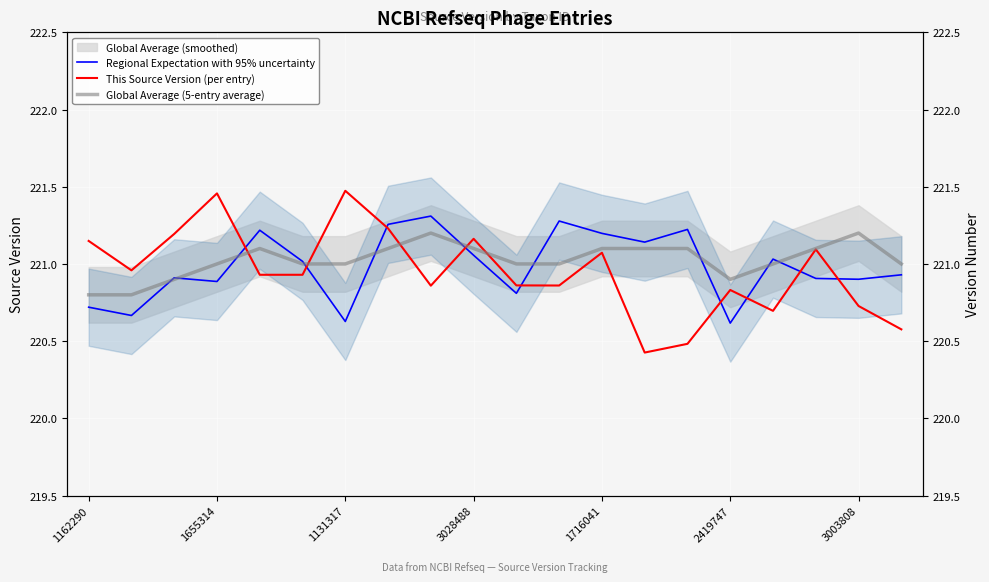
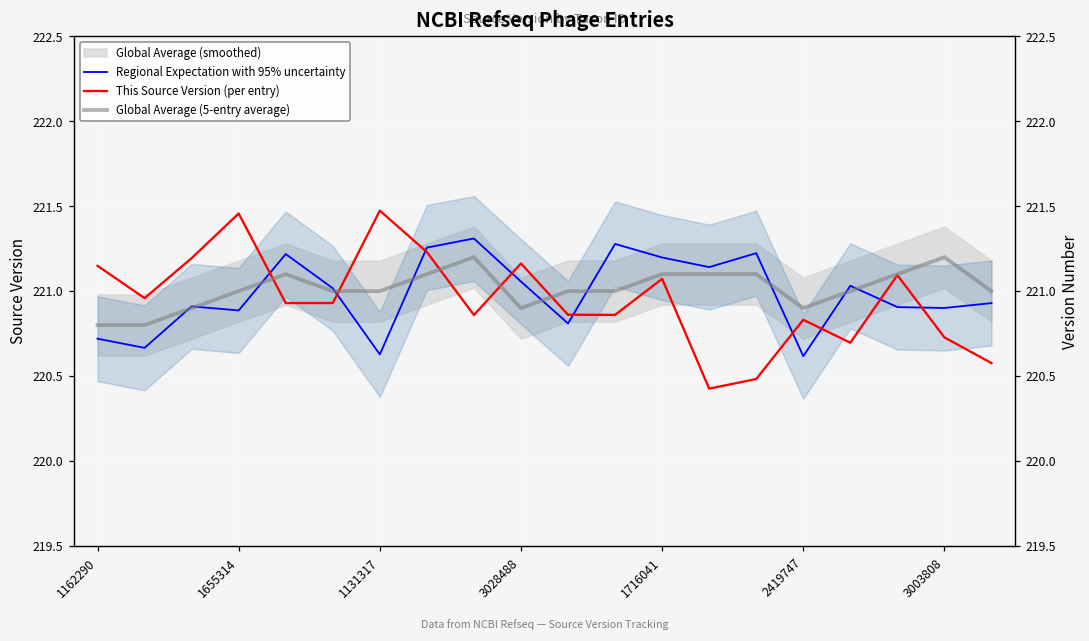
Global Average (5-entry average), 3028488: 221.1 -> 220.9
